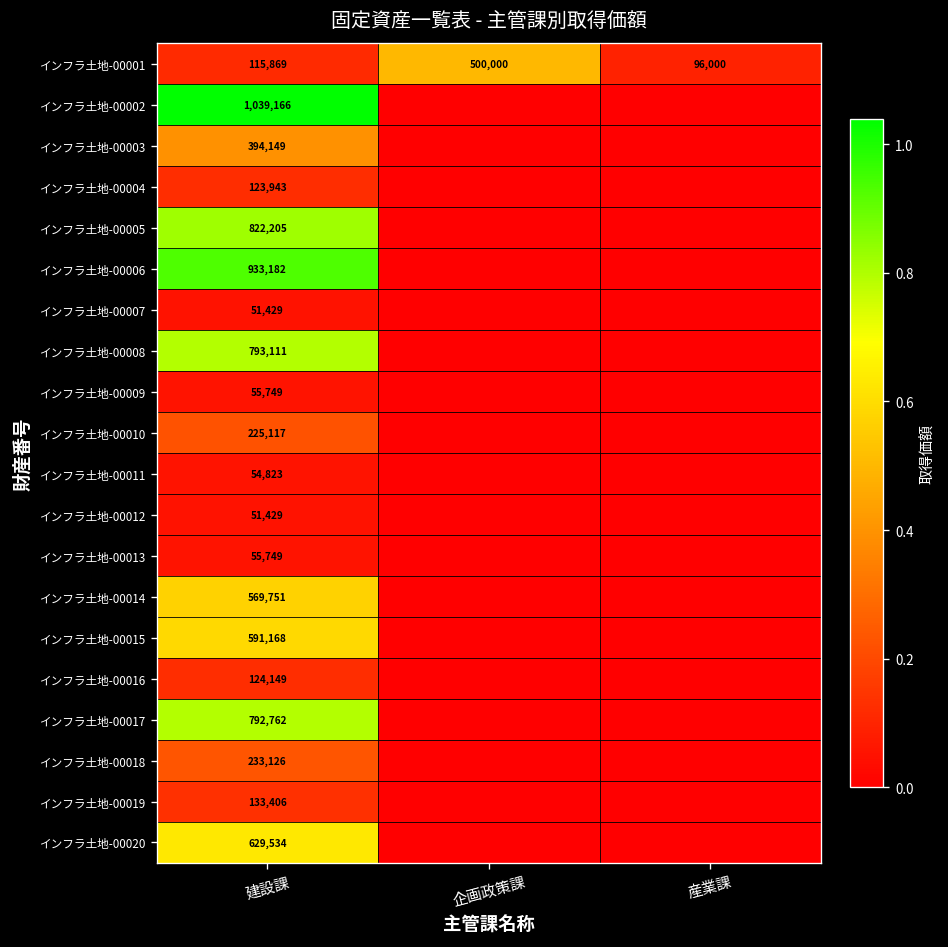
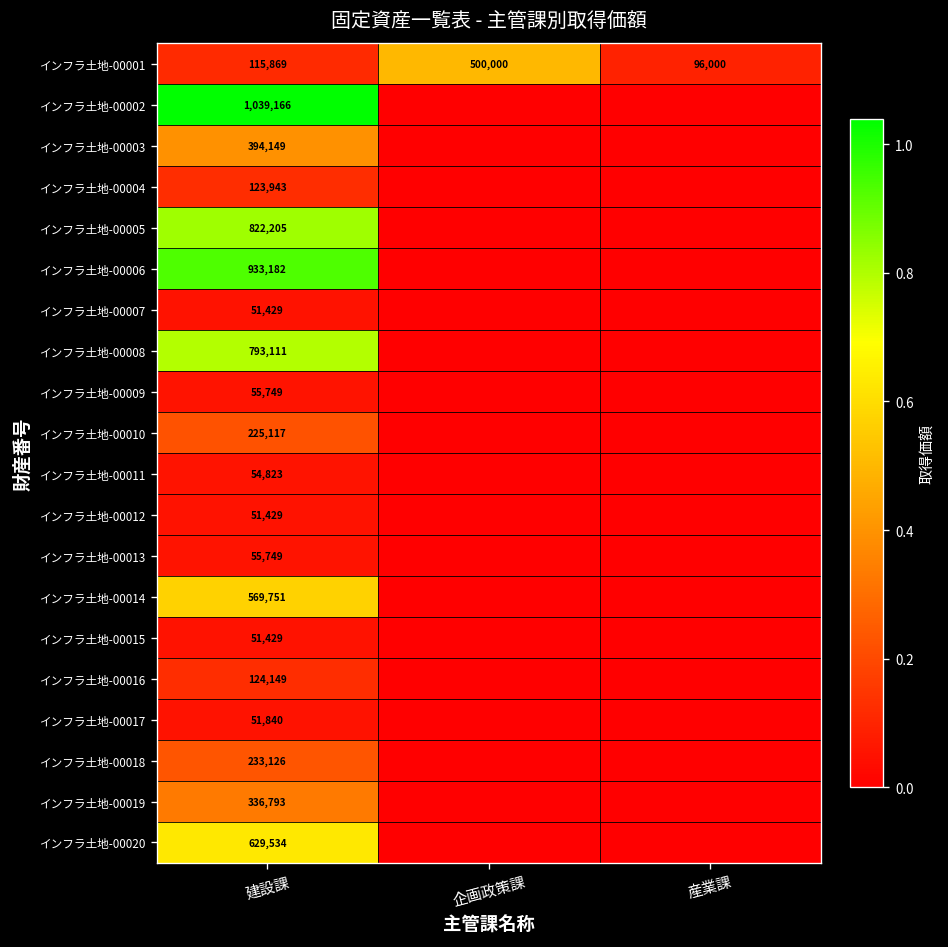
インフラ土地-00015, 建設課: 591,168 -> 51,429
インフラ土地-00017, 建設課: 792,762 -> 51,840
インフラ土地-00019, 建設課: 133,406 -> 336,793
